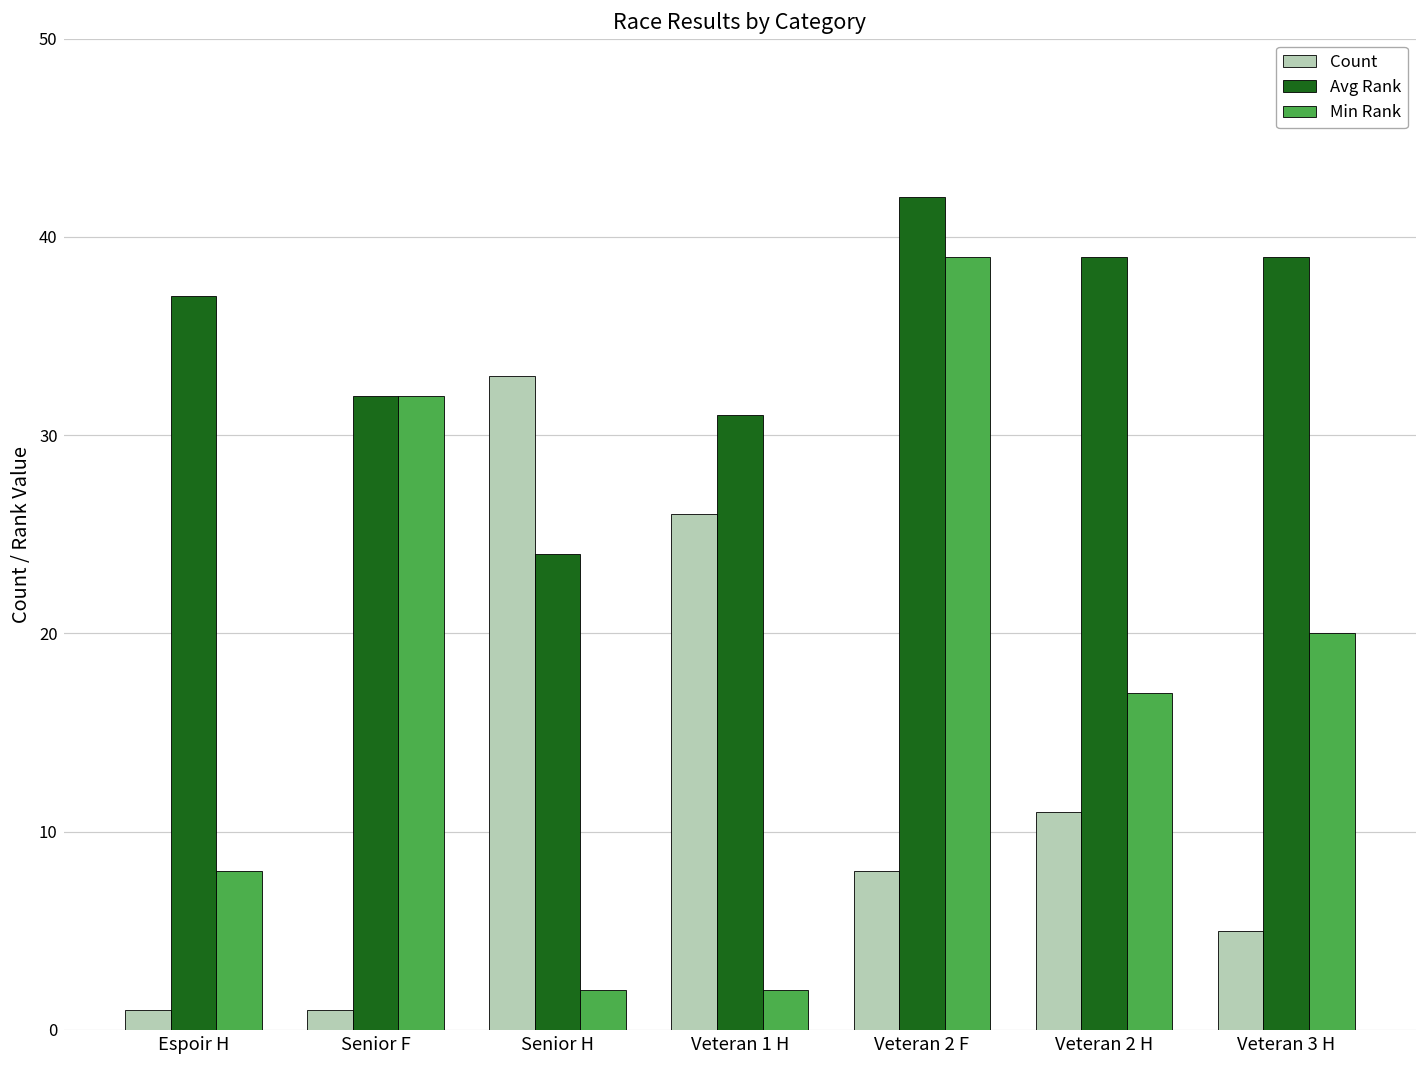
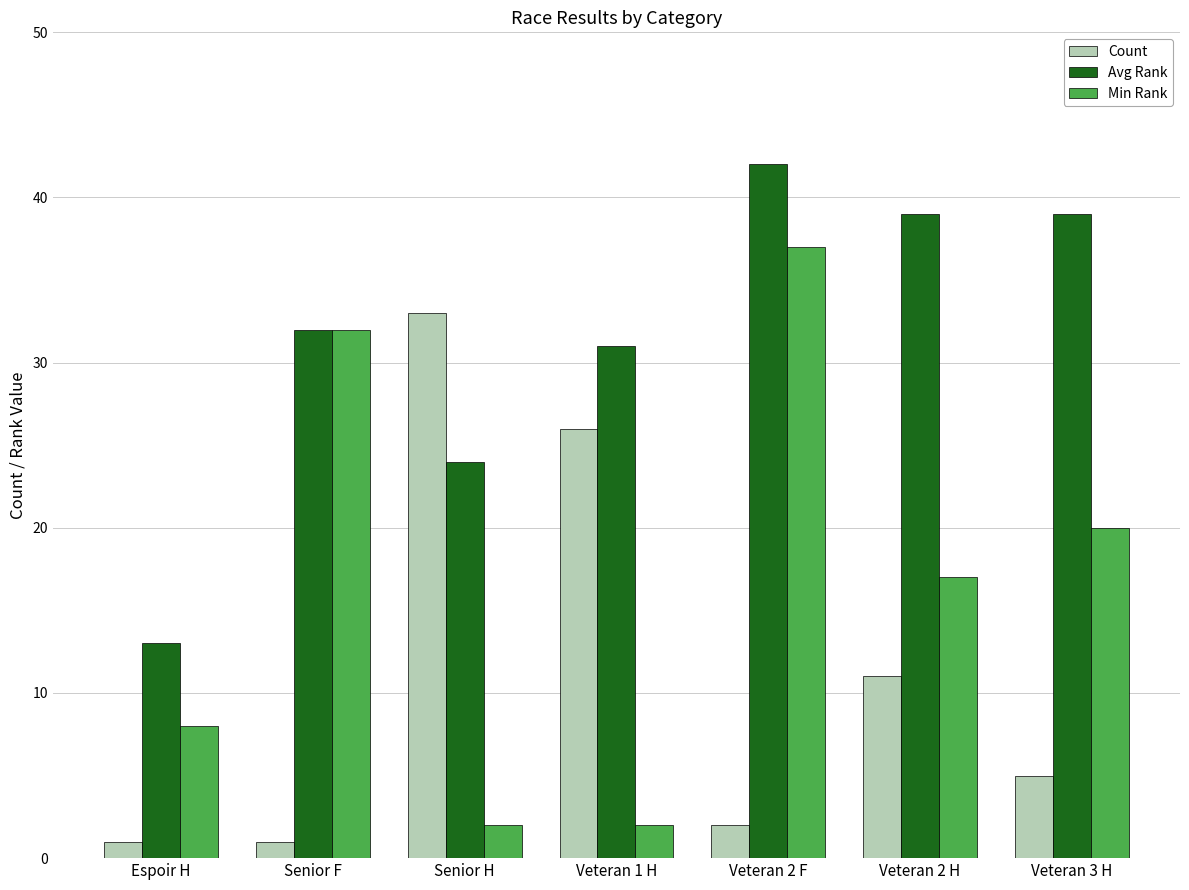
Avg Rank, Espoir H: 37 -> 13
Count, Veteran 2 F: 8 -> 2
Min Rank, Veteran 2 F: 39 -> 37
